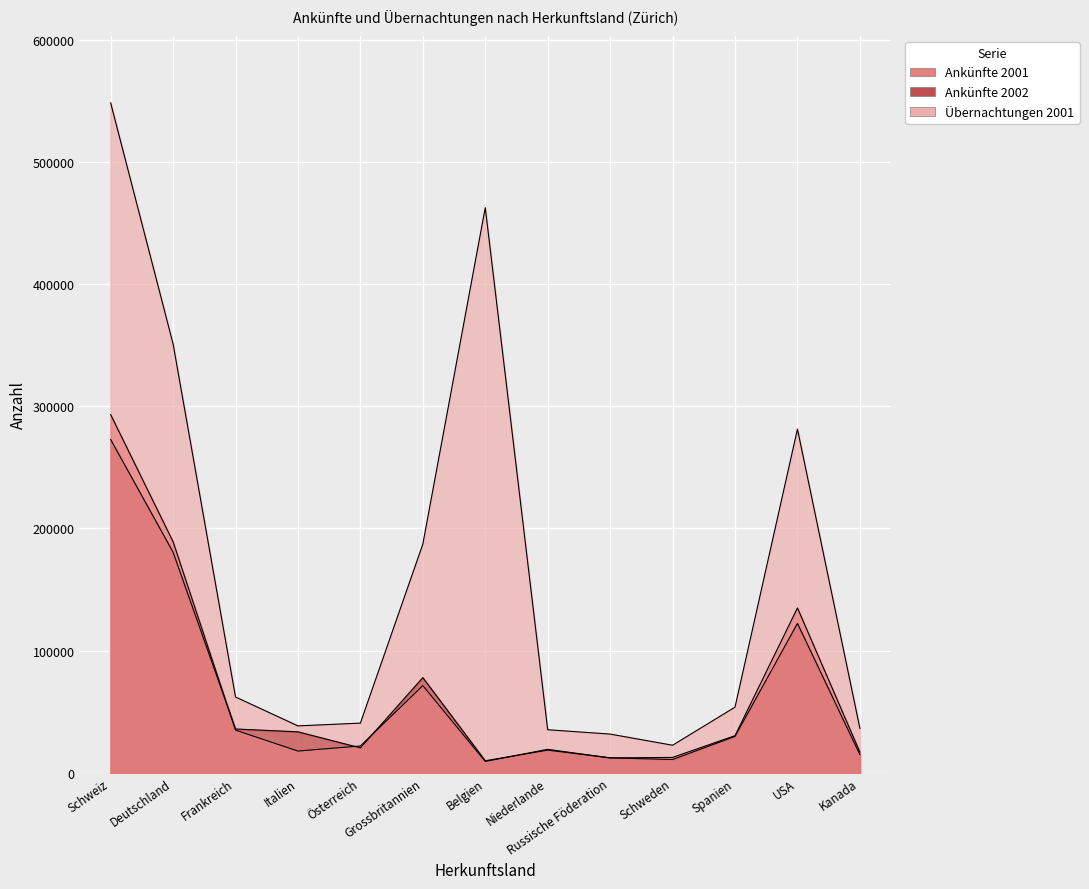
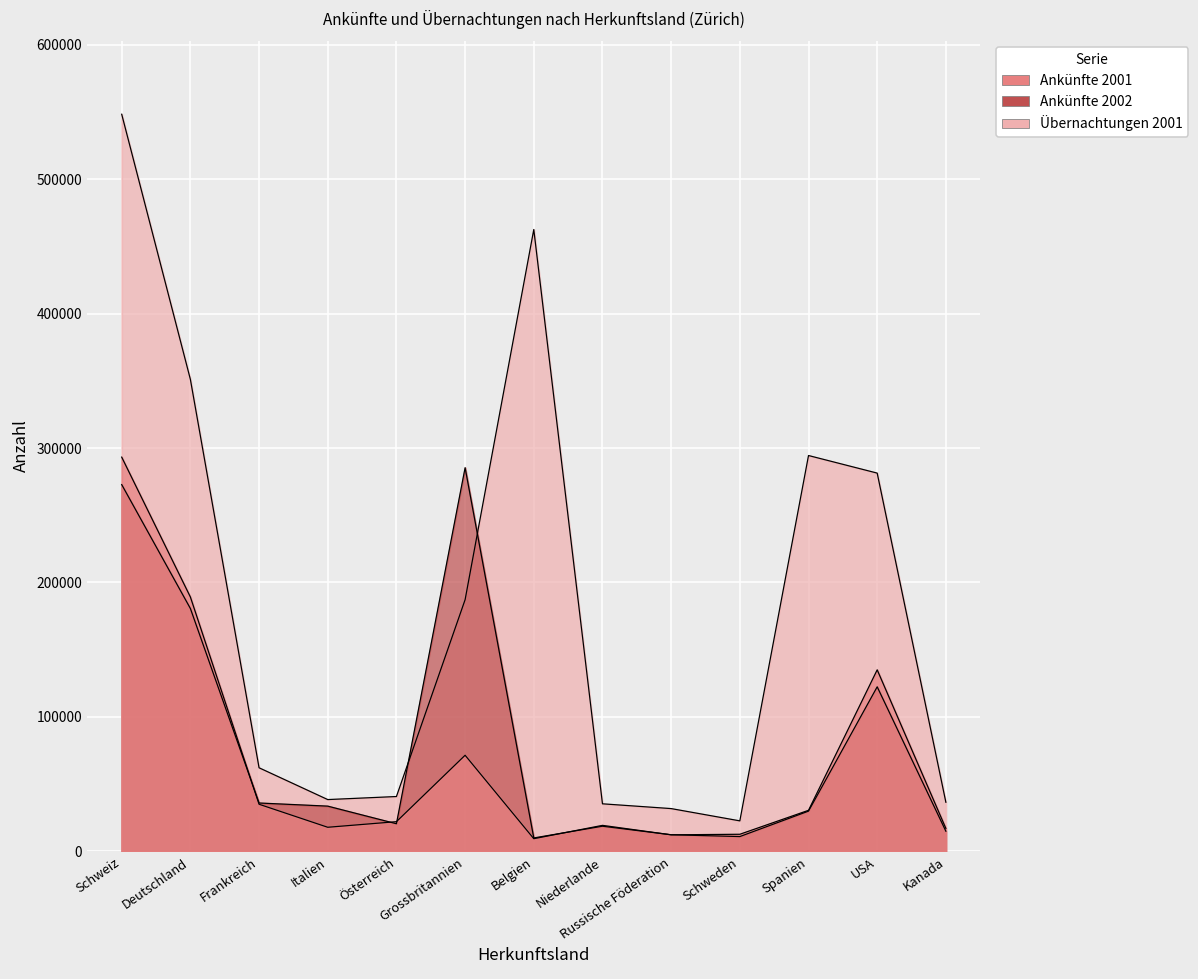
Ankünfte 2002, Grossbritannien: 78000 -> 285000
Übernachtungen 2001, Spanien: 54000 -> 294000
